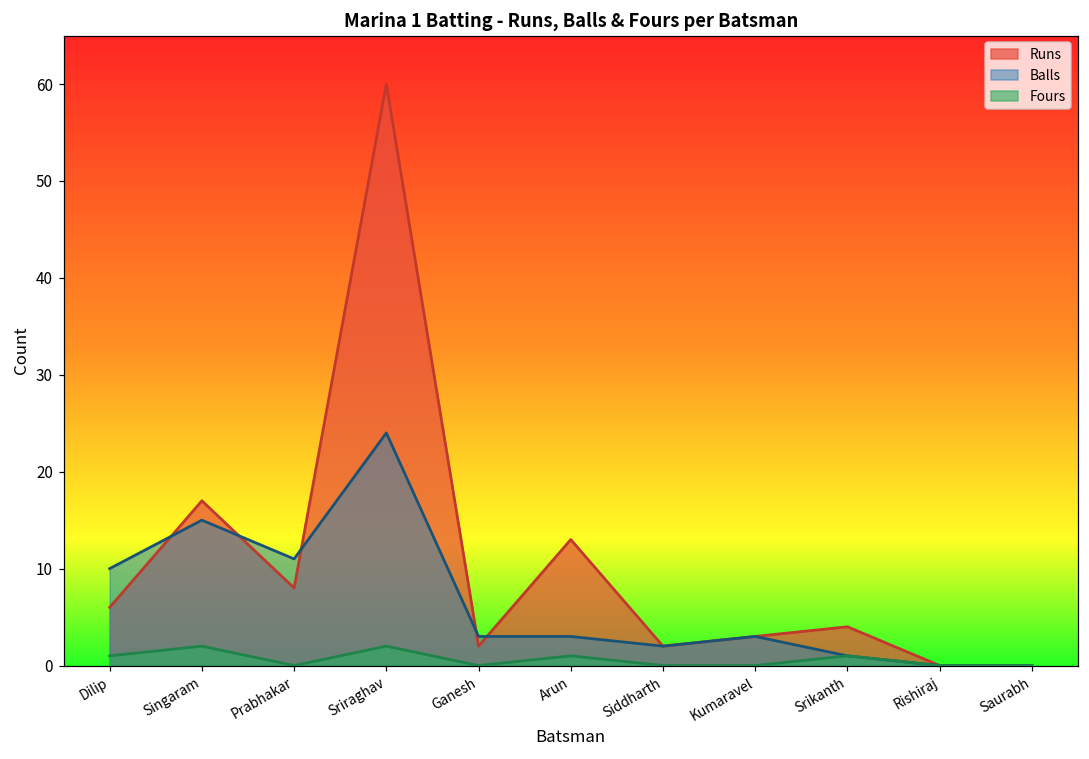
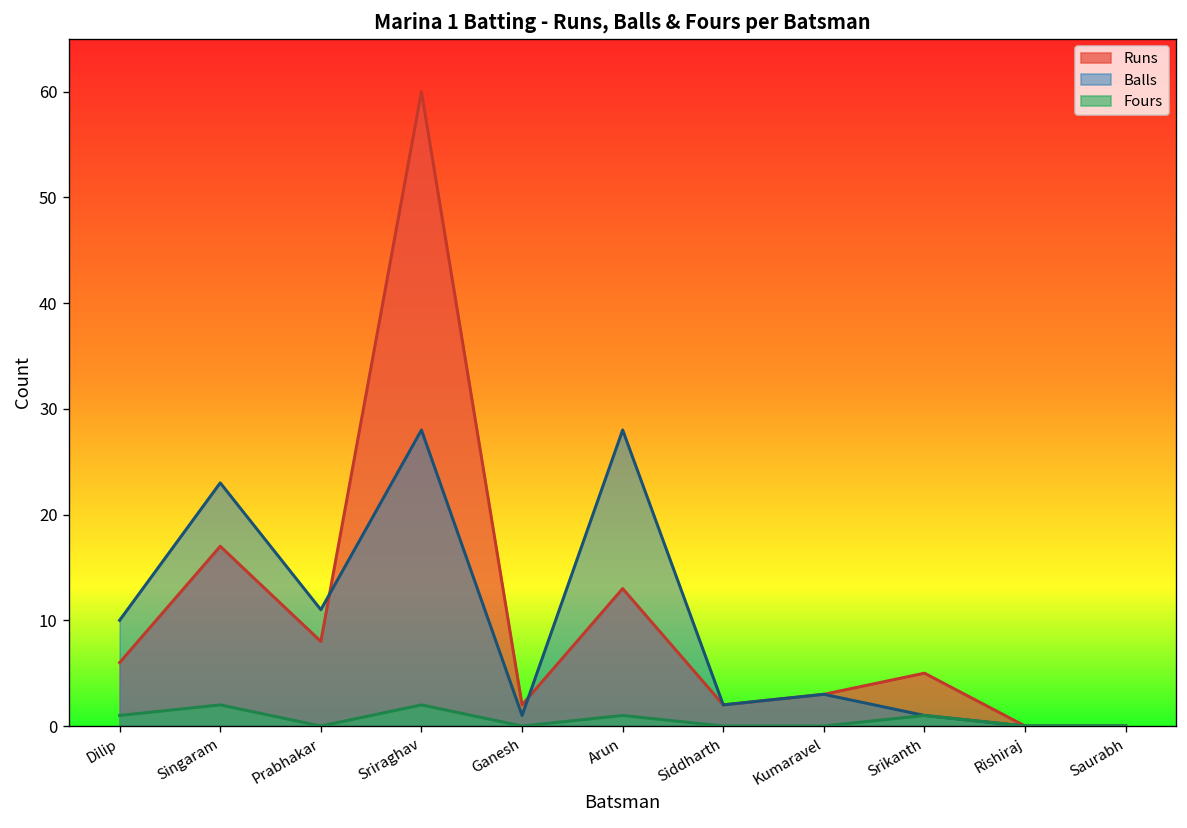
Balls, Singaram: 15 -> 23
Balls, Sriraghav: 24 -> 28
Balls, Ganesh: 3 -> 1
Balls, Arun: 3 -> 28
Runs, Srikanth: 4 -> 5
